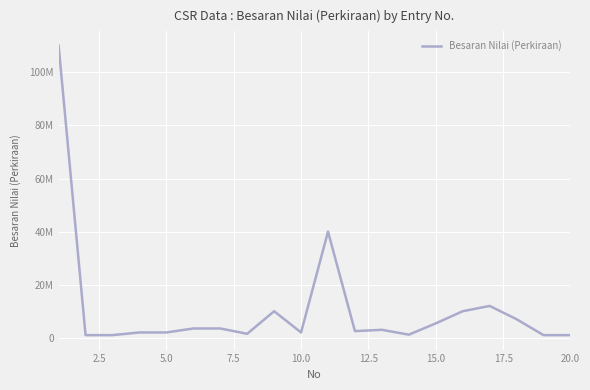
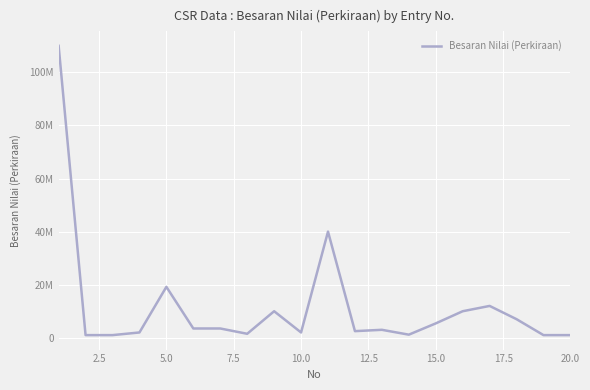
5.0: 2000000 -> 19000000
